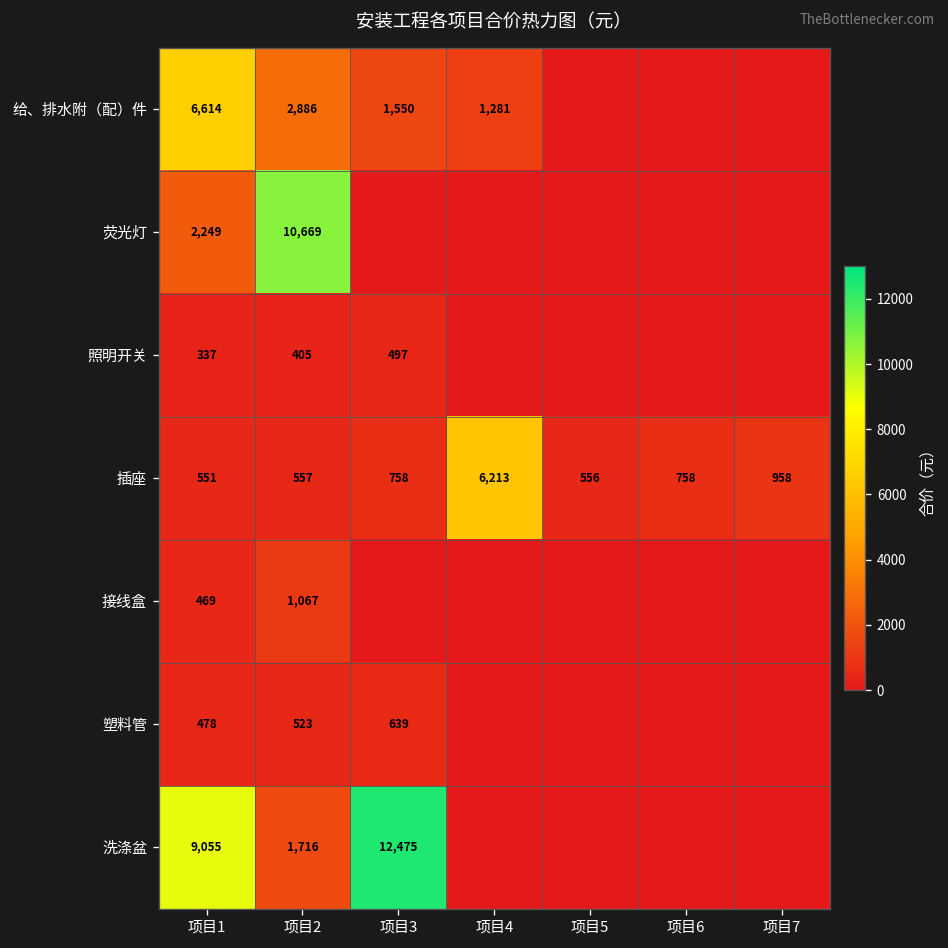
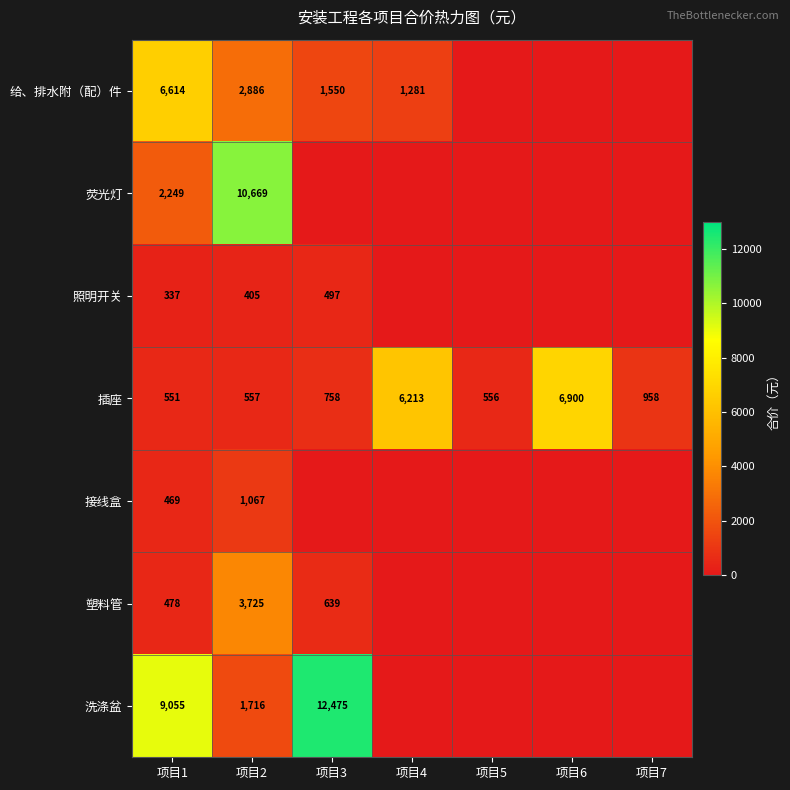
插座, 项目6: 758 -> 6,900
塑料管, 项目2: 523 -> 3,725
